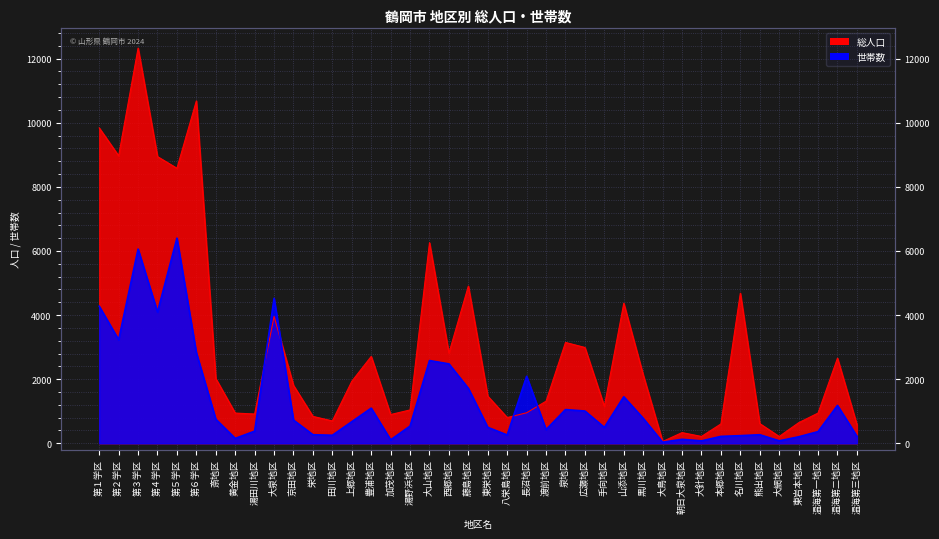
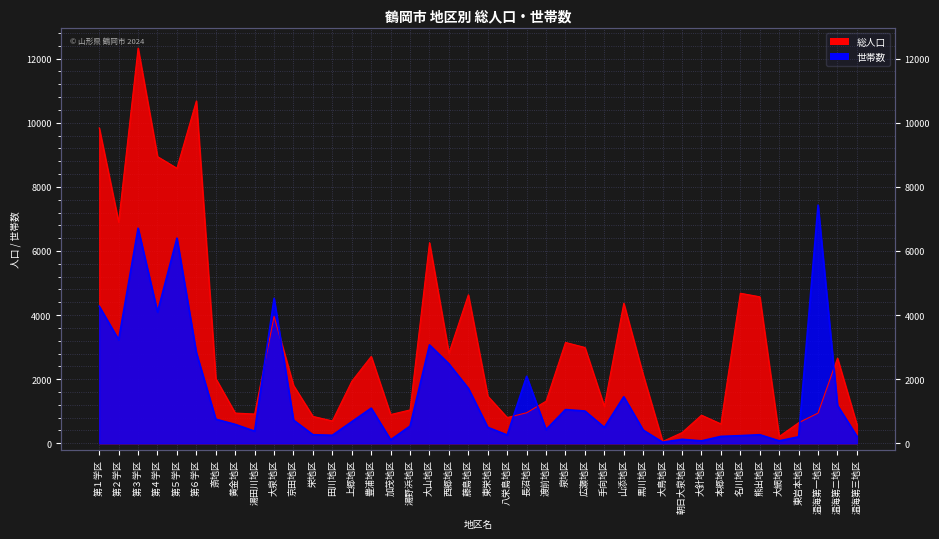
総人口, 第２学区: 9000 -> 6900
世帯数, 第３学区: 6100 -> 6700
世帯数, 黄金地区: 200 -> 600
世帯数, 大山地区: 2600 -> 3100
総人口, 藤島地区: 4900 -> 4600
世帯数, 黒川地区: 800 -> 400
総人口, 大針地区: 200 -> 900
総人口, 熊出地区: 600 -> 4600
世帯数, 温海第一地区: 400 -> 7400
